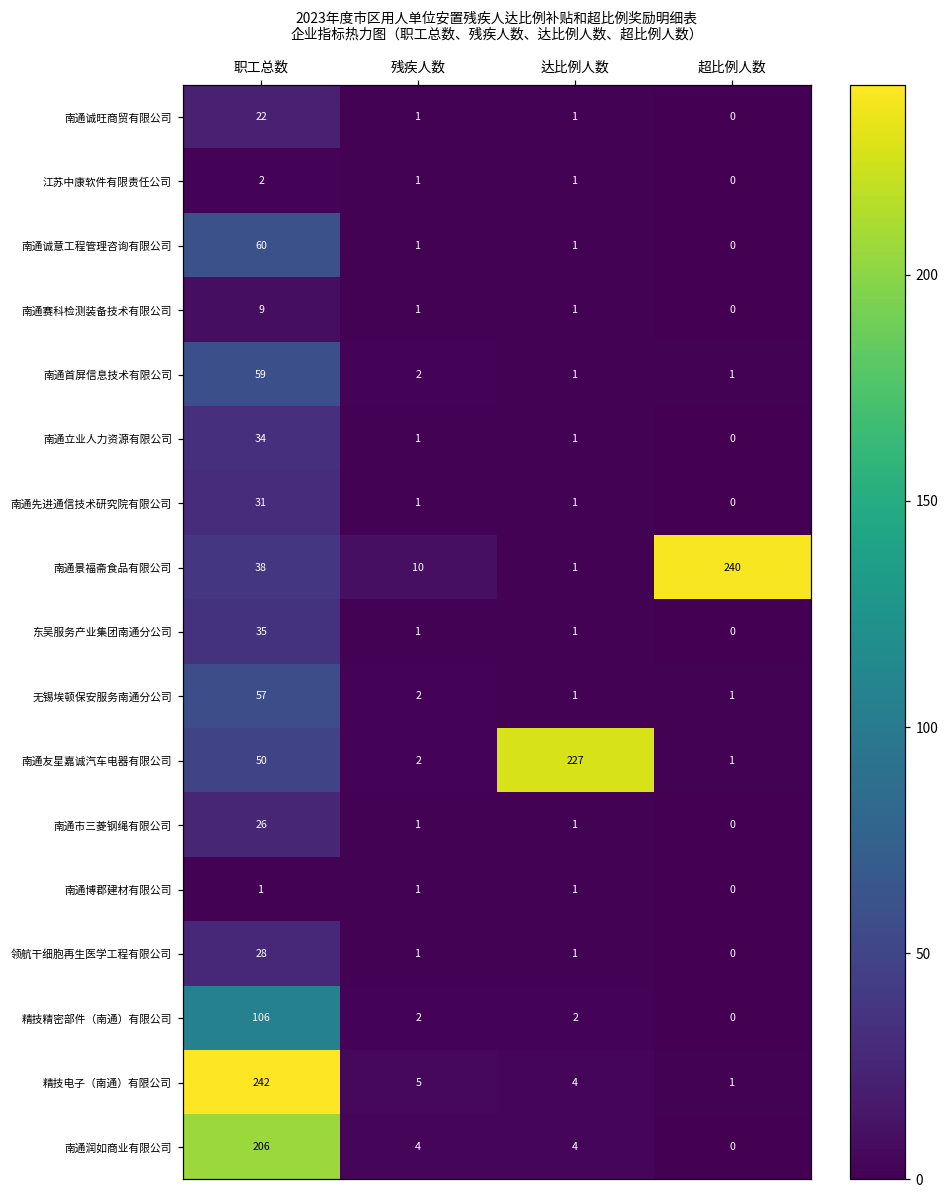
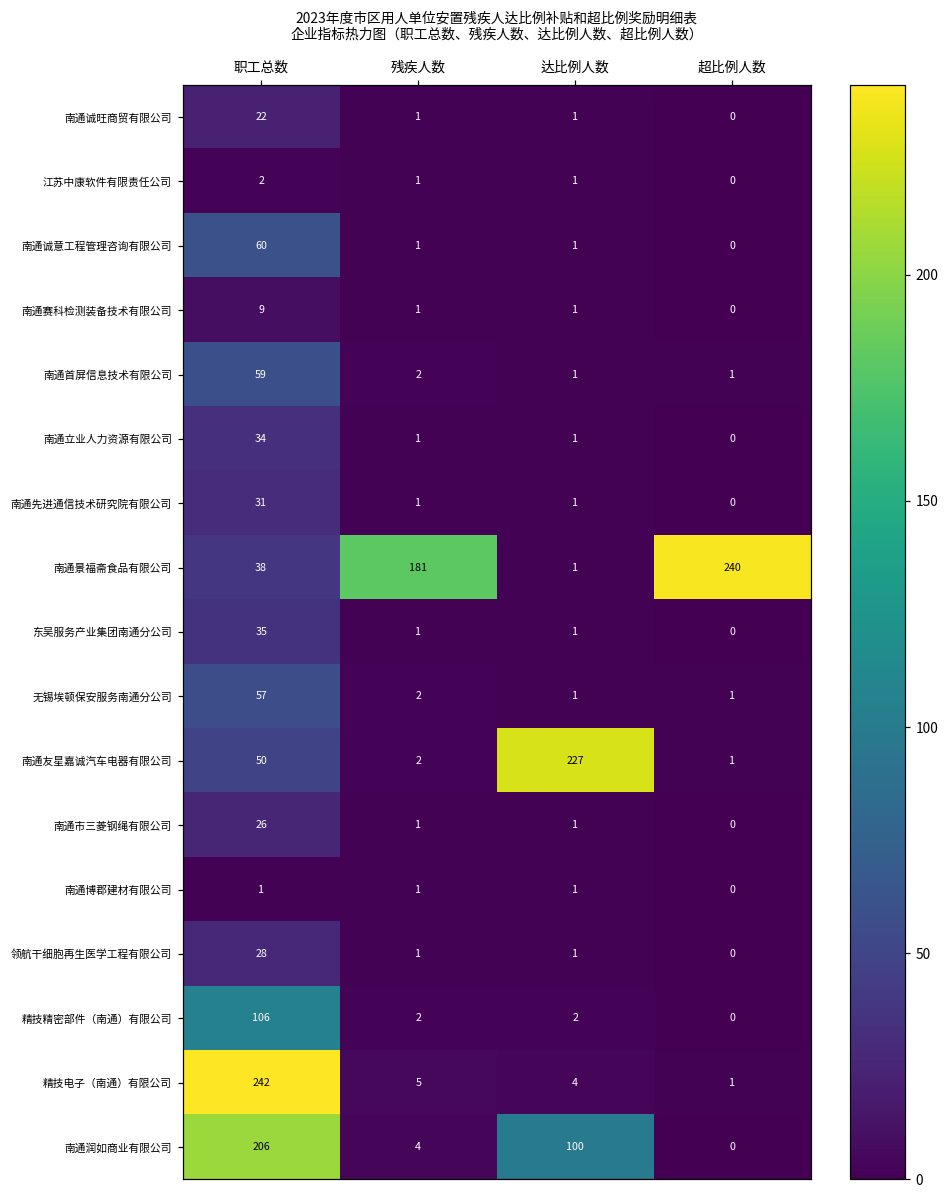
南通景福斋食品有限公司, 残疾人数: 10 -> 181
南通润如商业有限公司, 达比例人数: 4 -> 100
